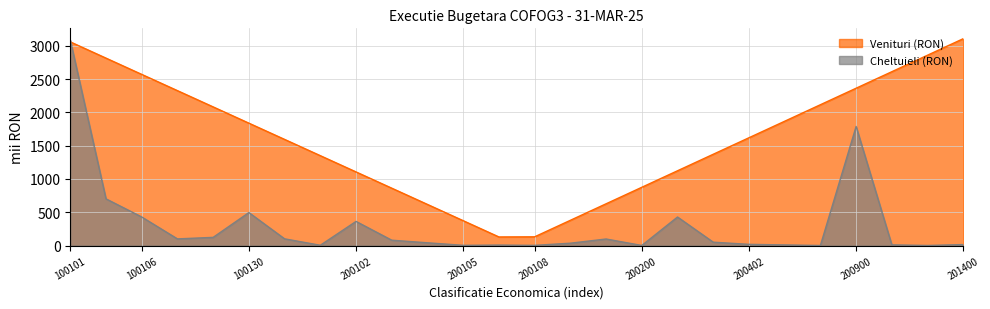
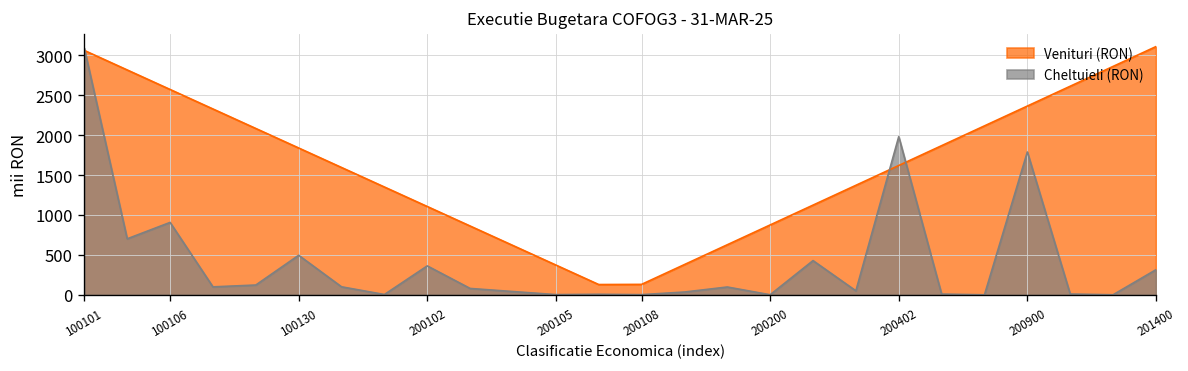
Cheltuieli (RON), 100106: 400 -> 900
Cheltuieli (RON), 200402: 0 -> 2000
Cheltuieli (RON), 201400: 0 -> 300
